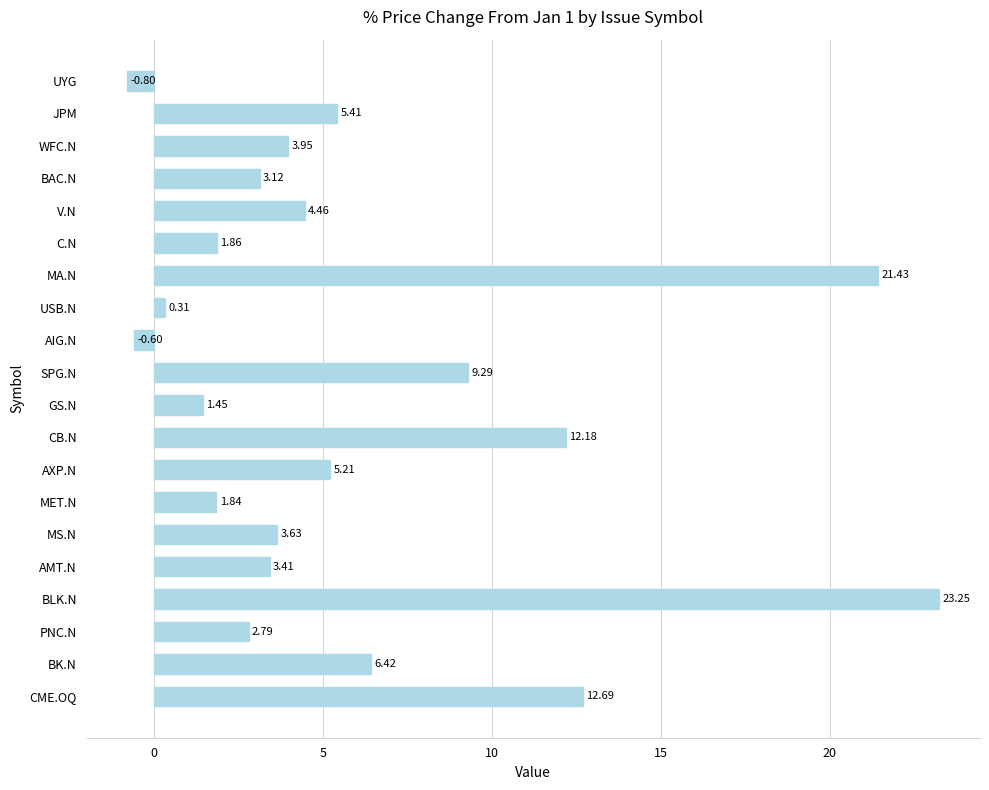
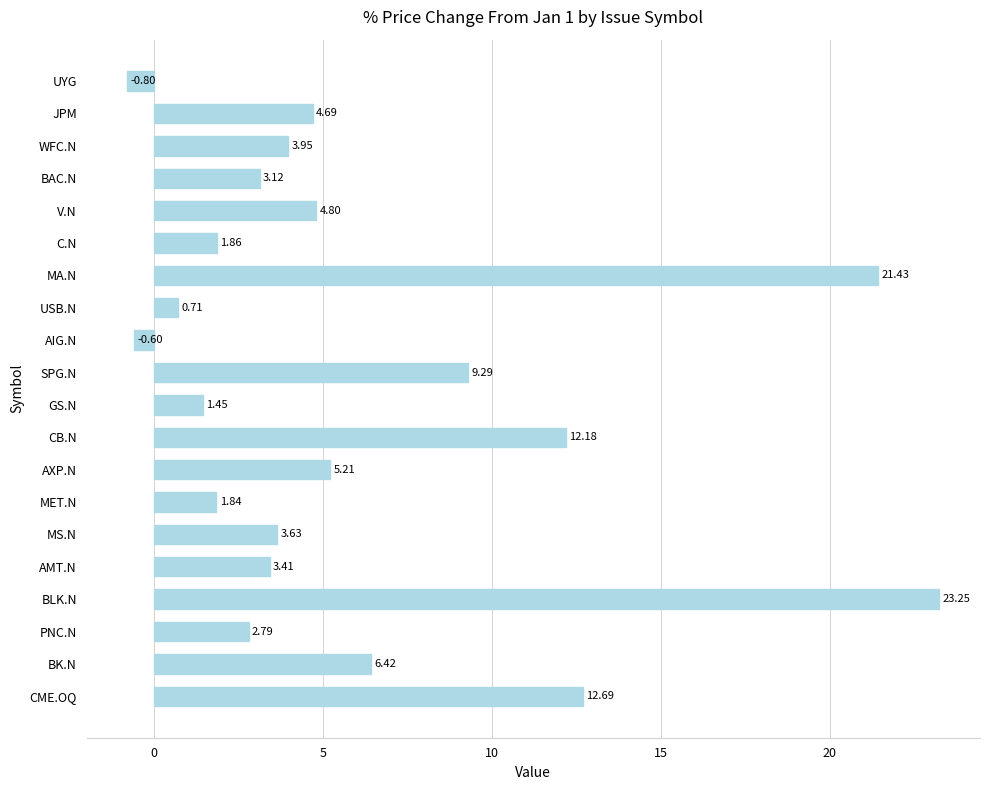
JPM: 5.41 -> 4.69
V.N: 4.46 -> 4.80
USB.N: 0.31 -> 0.71
